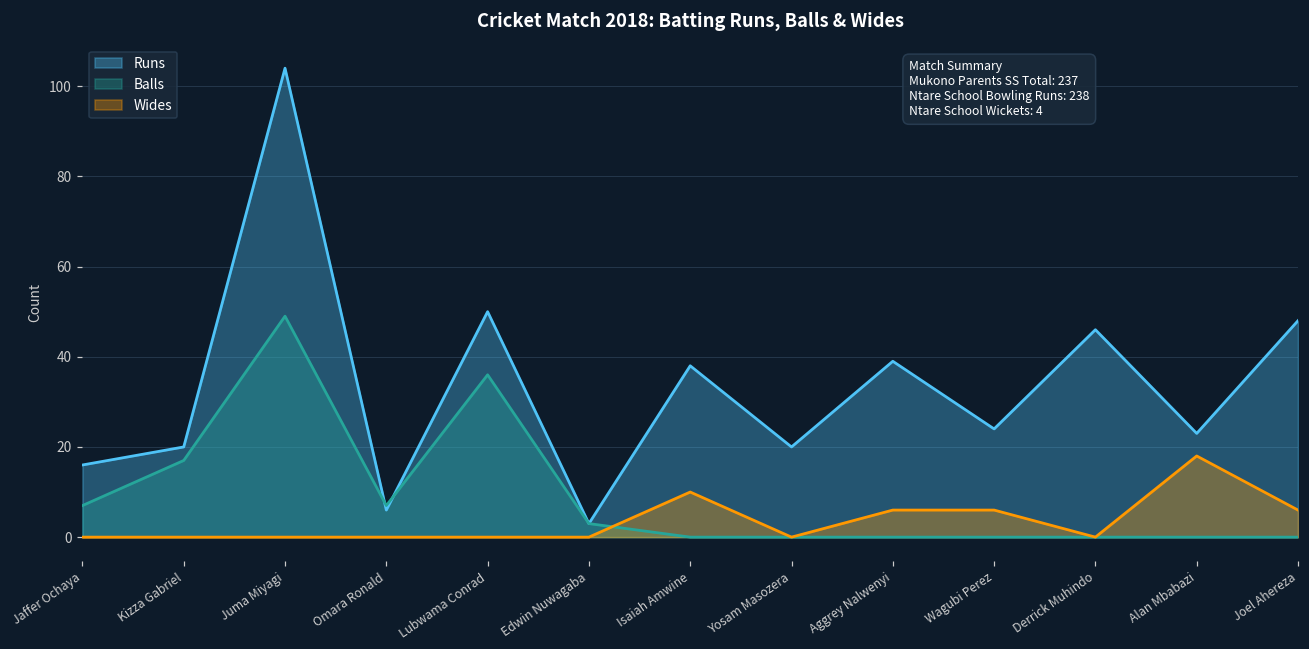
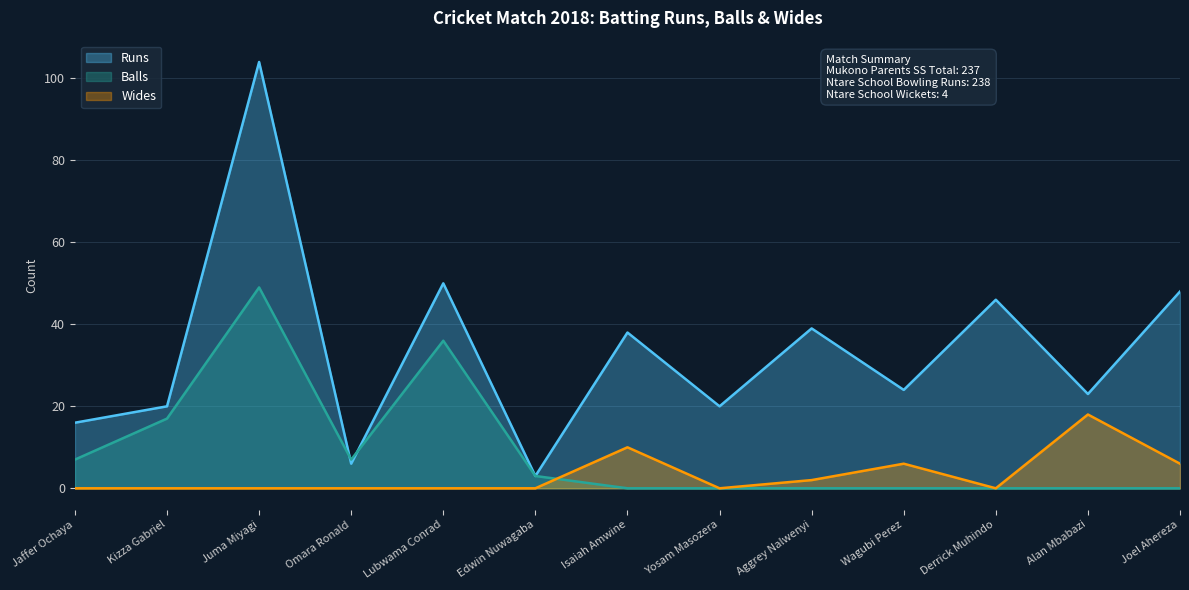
Wides, Aggrey Nalwenyi: 6 -> 2
